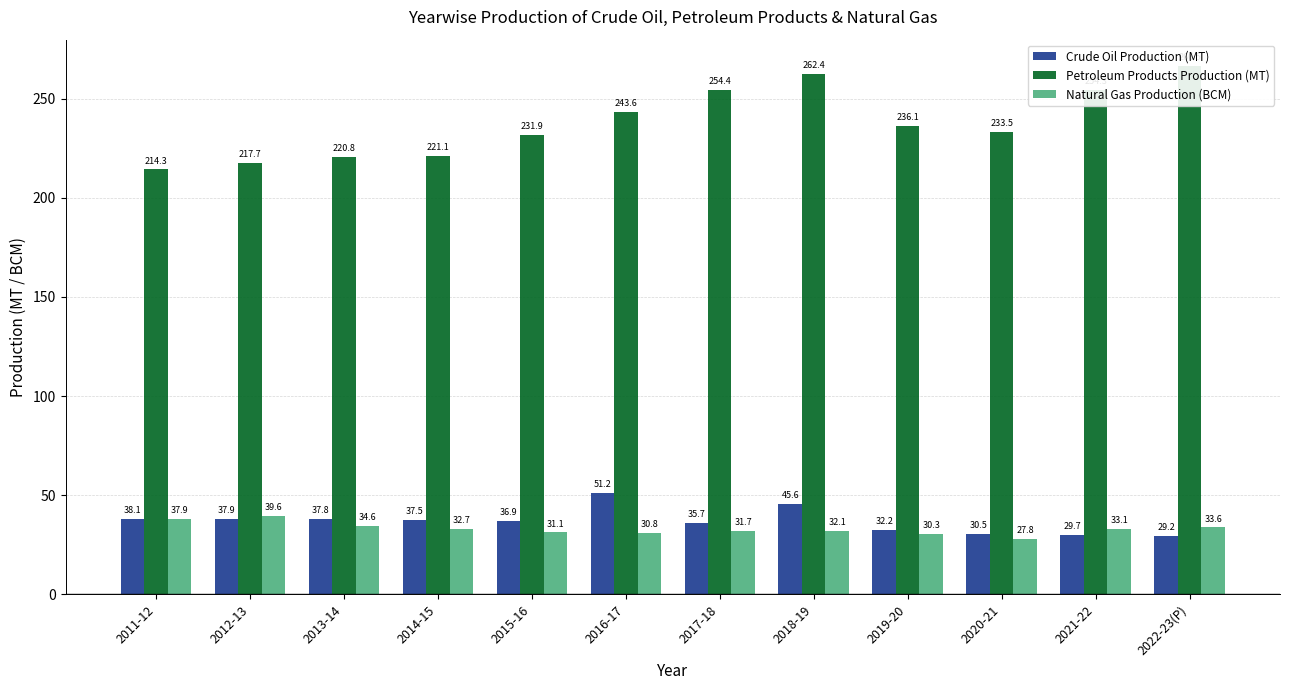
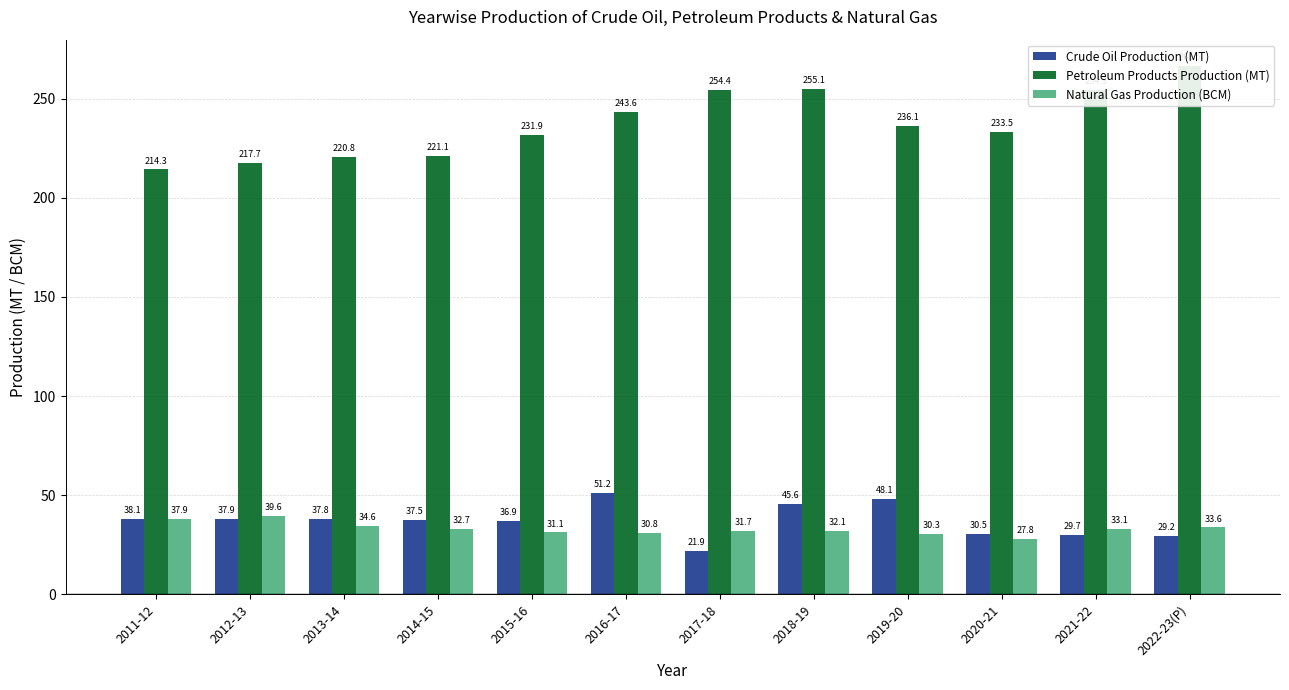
Crude Oil Production (MT), 2017-18: 35.7 -> 21.9
Petroleum Products Production (MT), 2018-19: 262.4 -> 255.1
Crude Oil Production (MT), 2019-20: 32.2 -> 48.1
